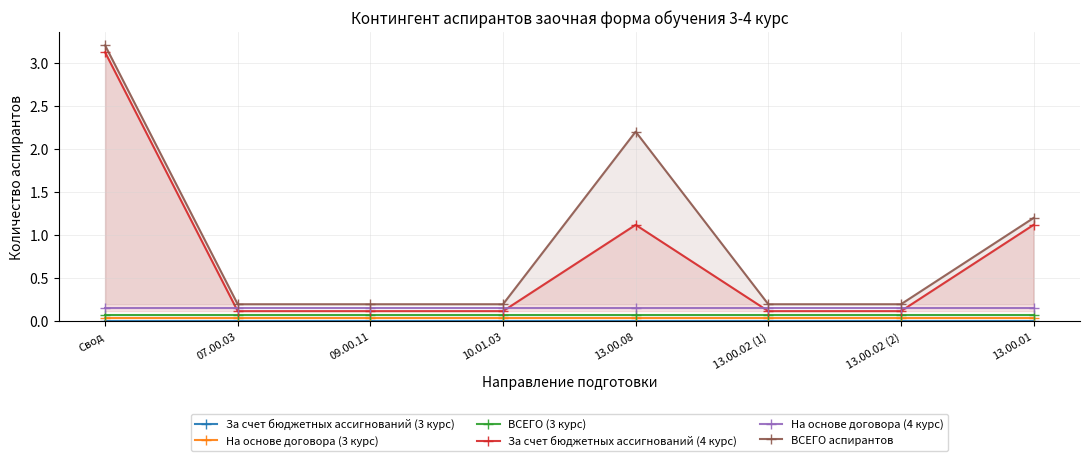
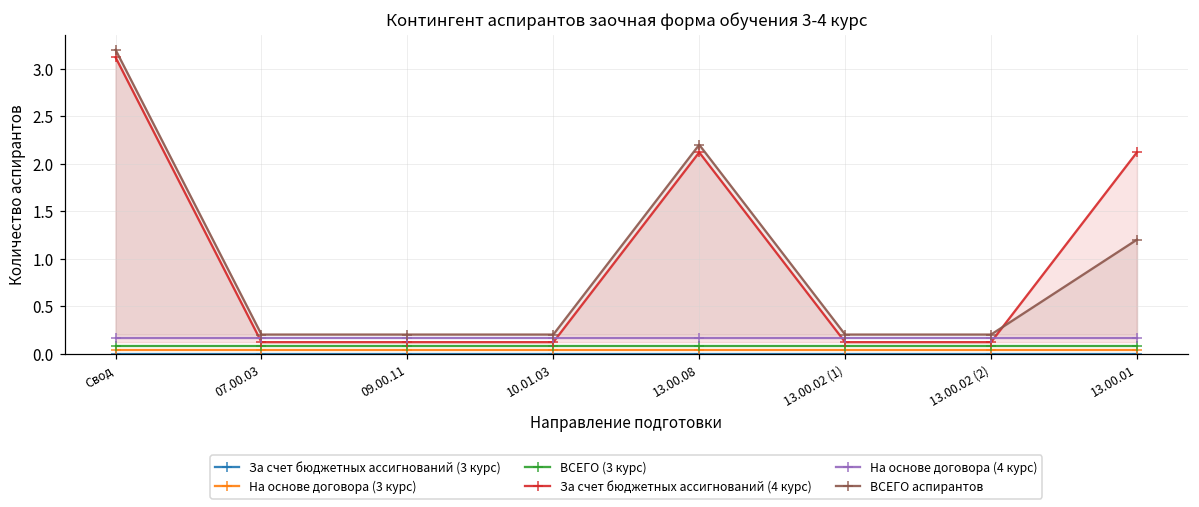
За счет бюджетных ассигнований (4 курс), 13.00.08: 1.1 -> 2.1
За счет бюджетных ассигнований (4 курс), 13.00.01: 1.1 -> 2.1
